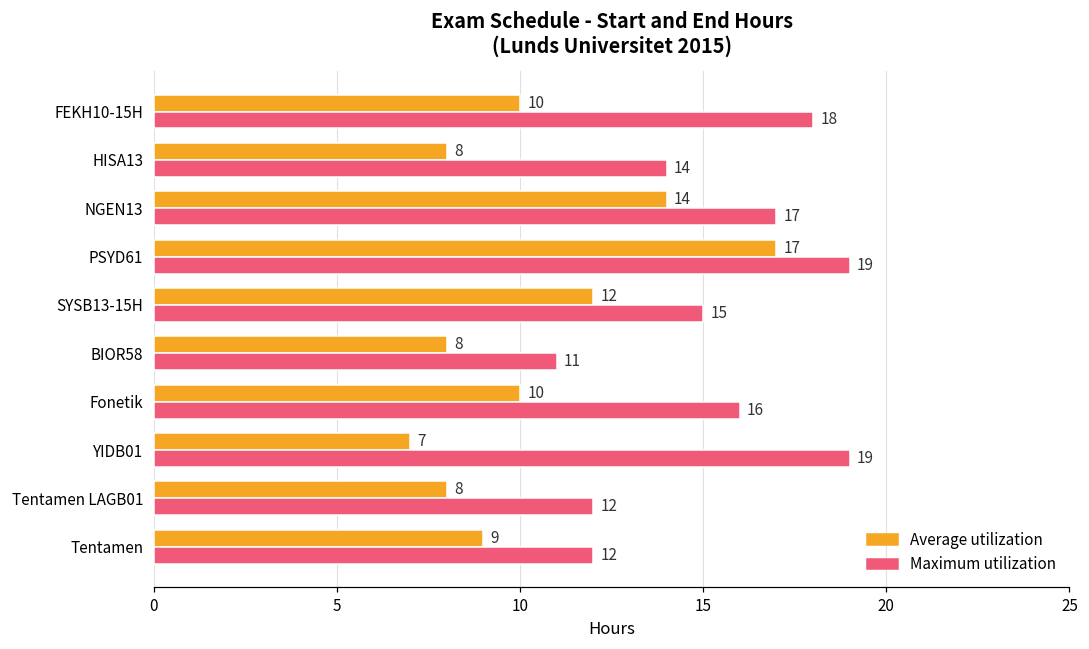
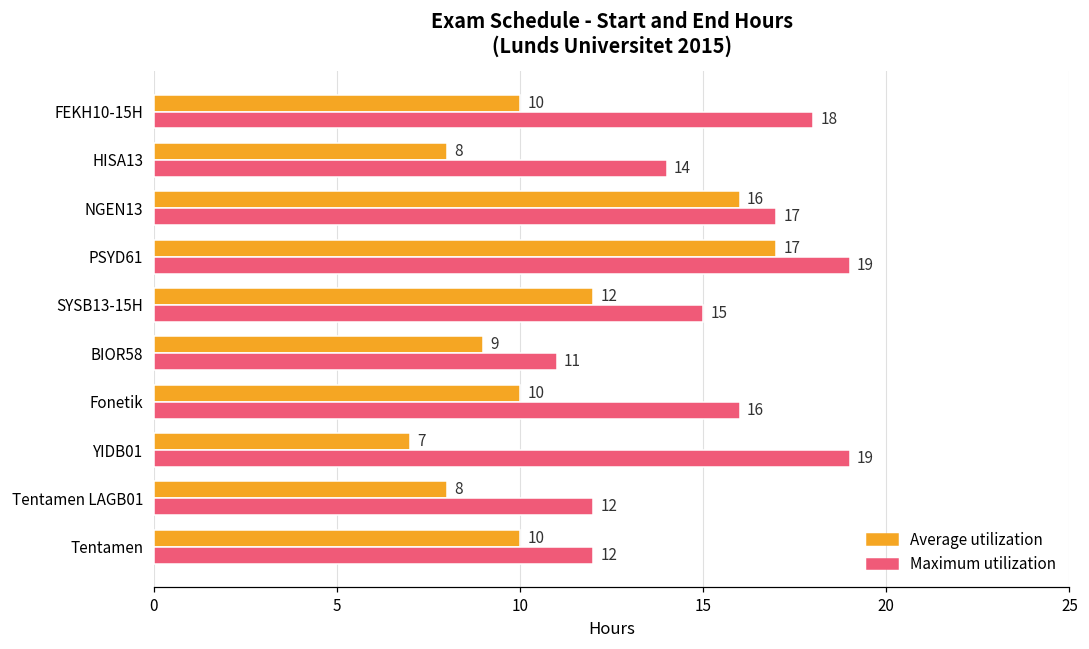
Average utilization, NGEN13: 14 -> 16
Average utilization, BIOR58: 8 -> 9
Average utilization, Tentamen: 9 -> 10
